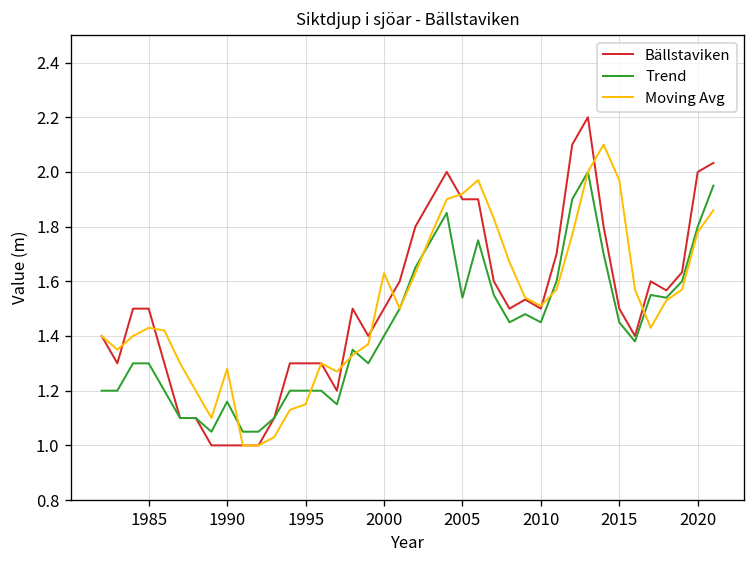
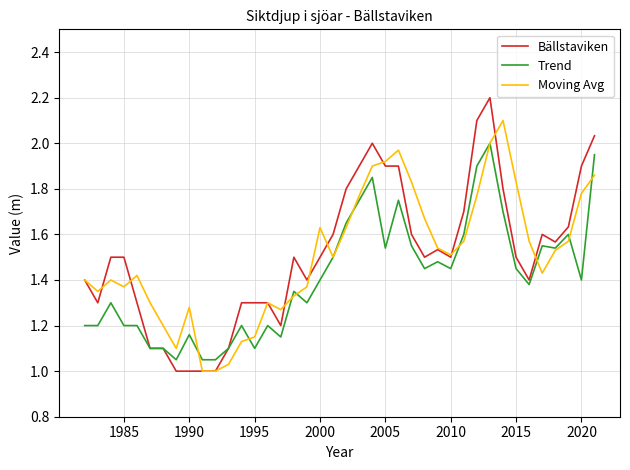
Trend, 1985: 1.3 -> 1.2
Moving Avg, 1985: 1.43 -> 1.37
Trend, 1995: 1.2 -> 1.1
Moving Avg, 2015: 1.97 -> 1.83
Bällstaviken, 2020: 2.0 -> 1.9
Trend, 2020: 1.8 -> 1.4
